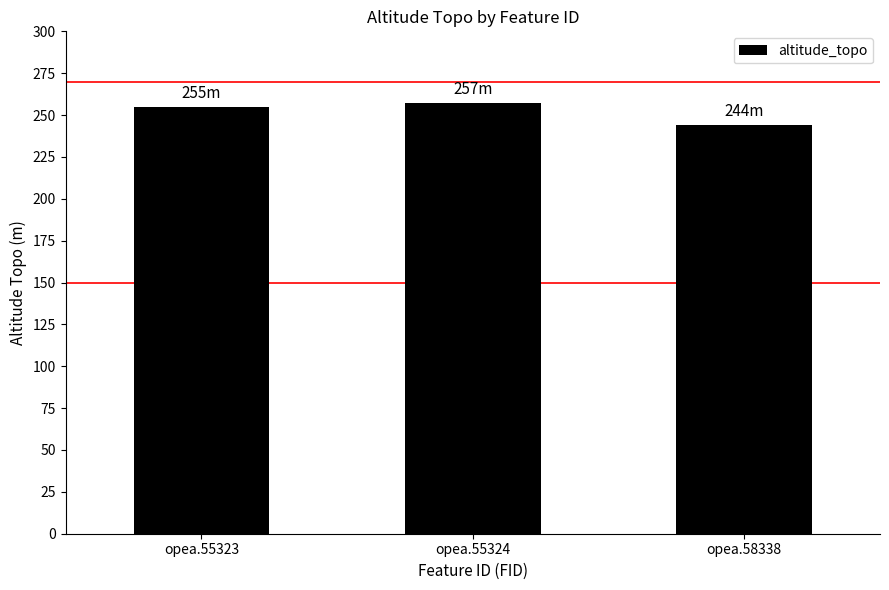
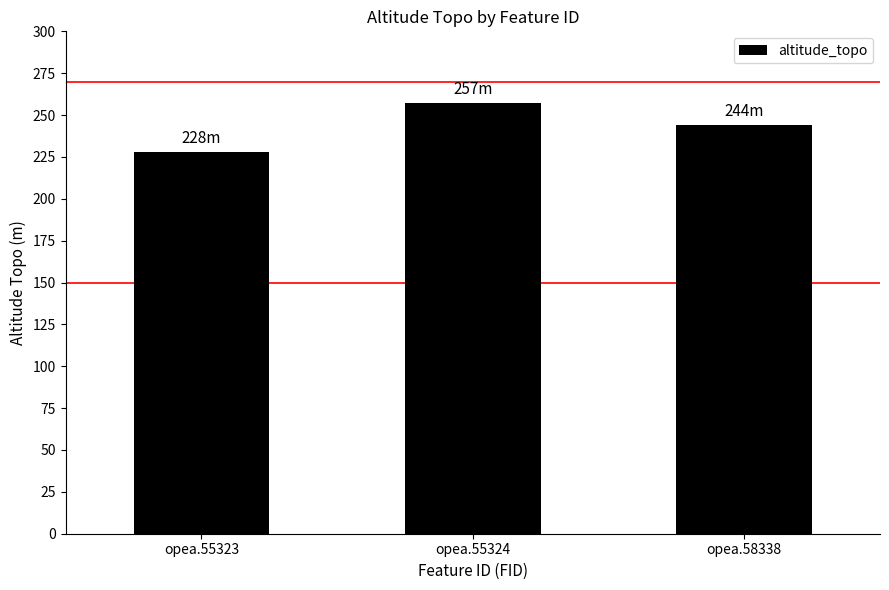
opea.55323: 255m -> 228m
